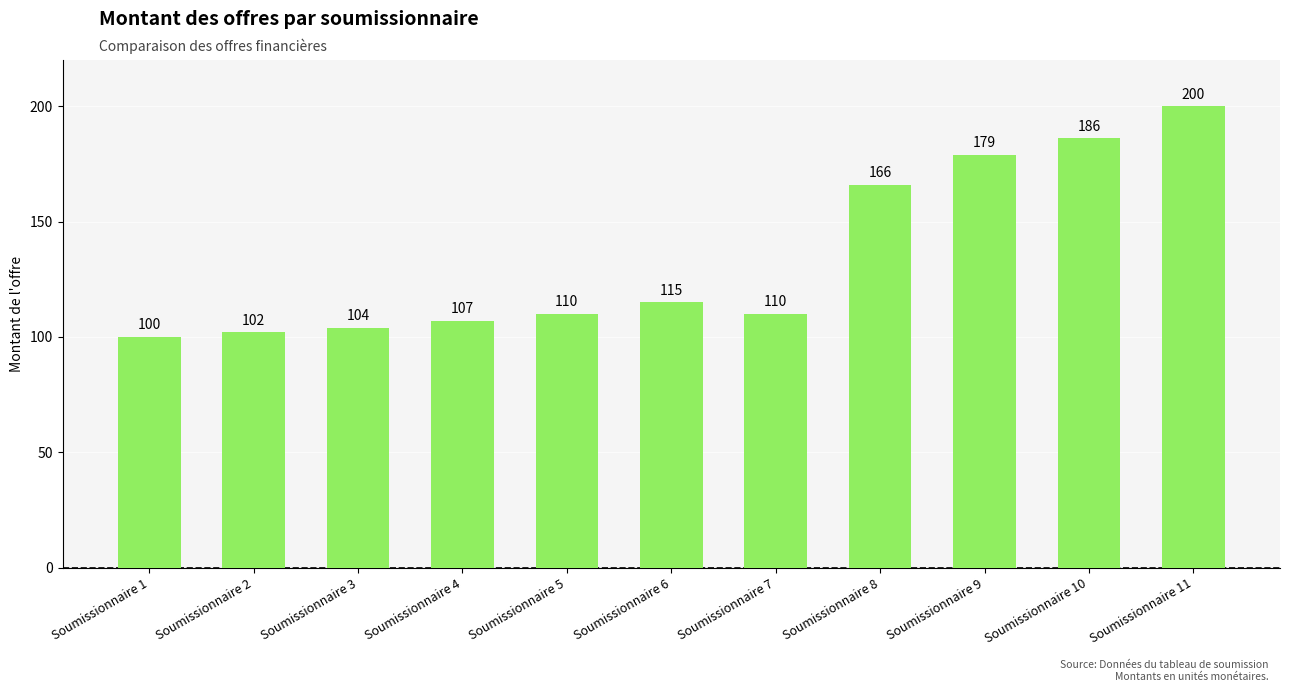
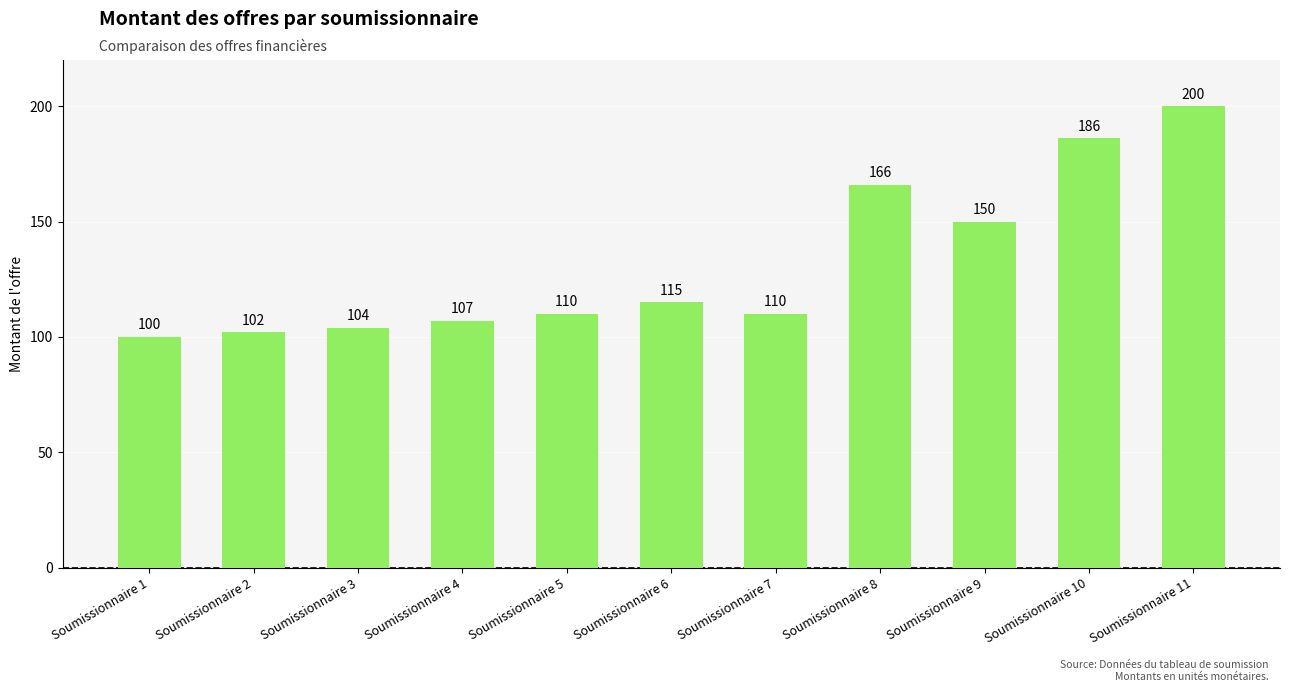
Soumissionnaire 9: 179 -> 150
